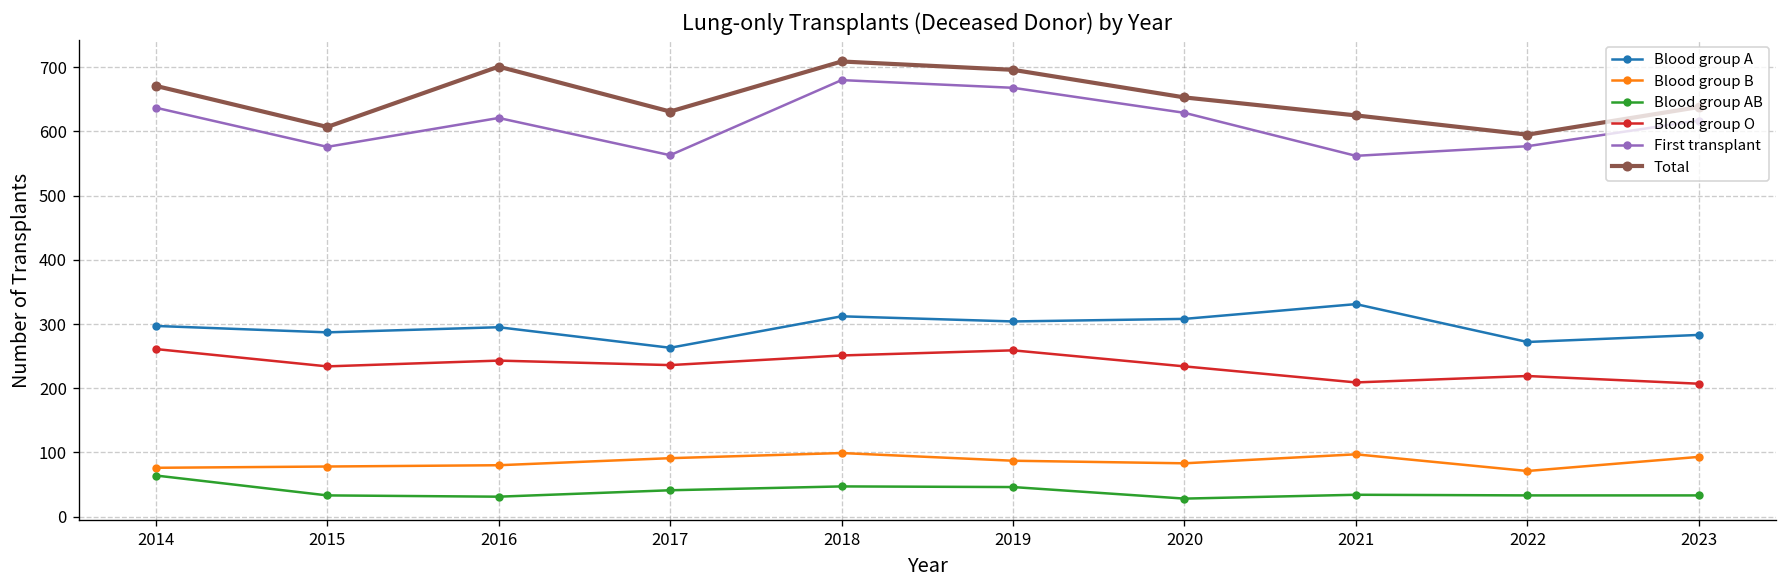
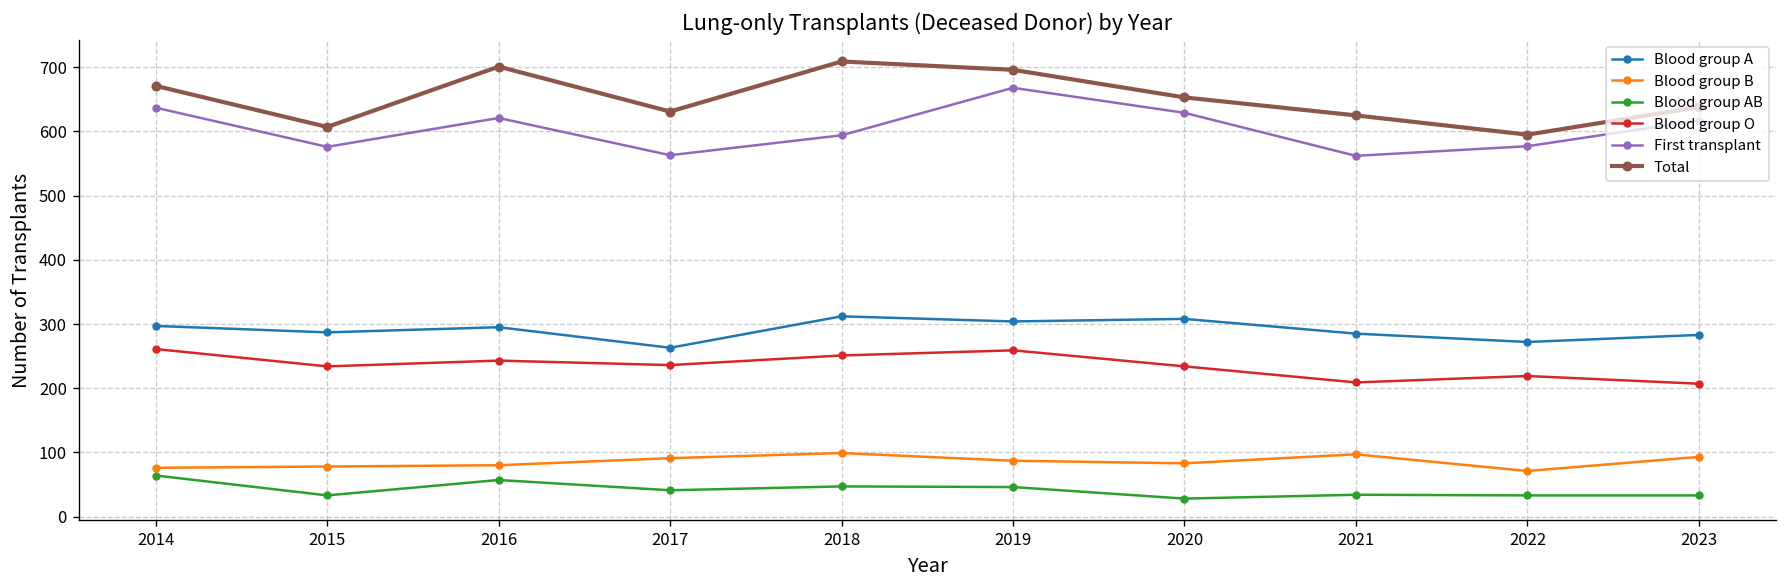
Blood group AB, 2016: 30 -> 60
First transplant, 2018: 680 -> 590
Blood group A, 2021: 330 -> 290
